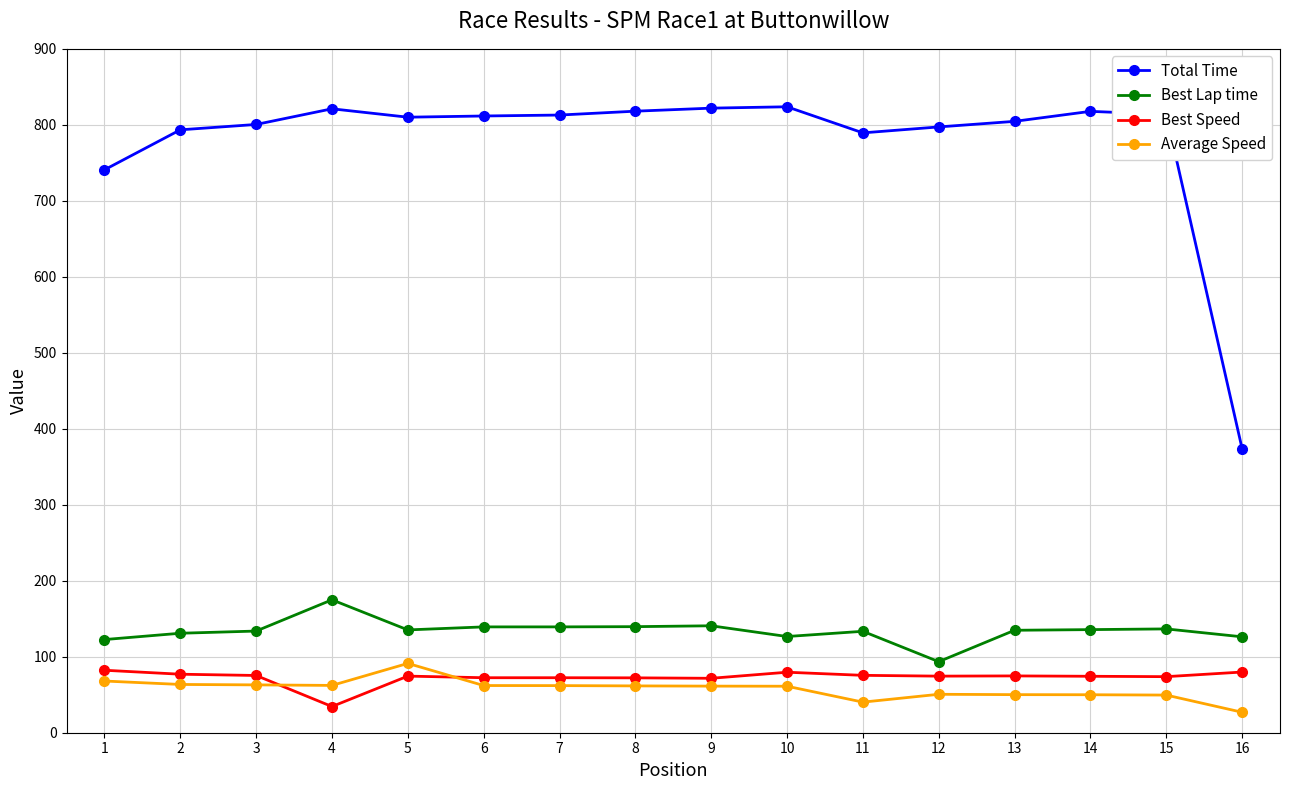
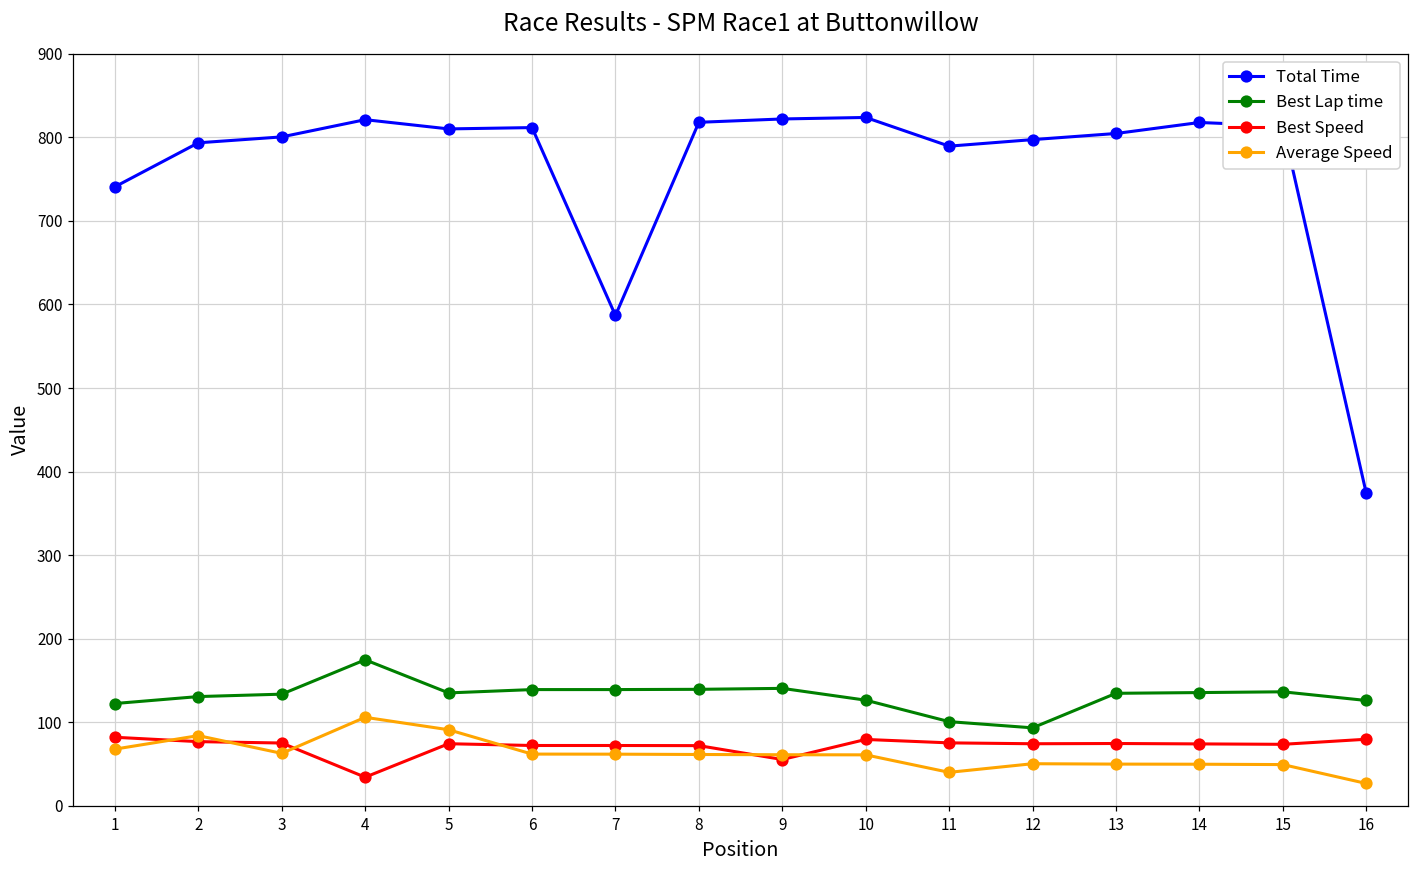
Average Speed, 2: 60 -> 80
Average Speed, 4: 60 -> 110
Total Time, 7: 810 -> 590
Best Speed, 9: 70 -> 60
Best Lap time, 11: 130 -> 100
